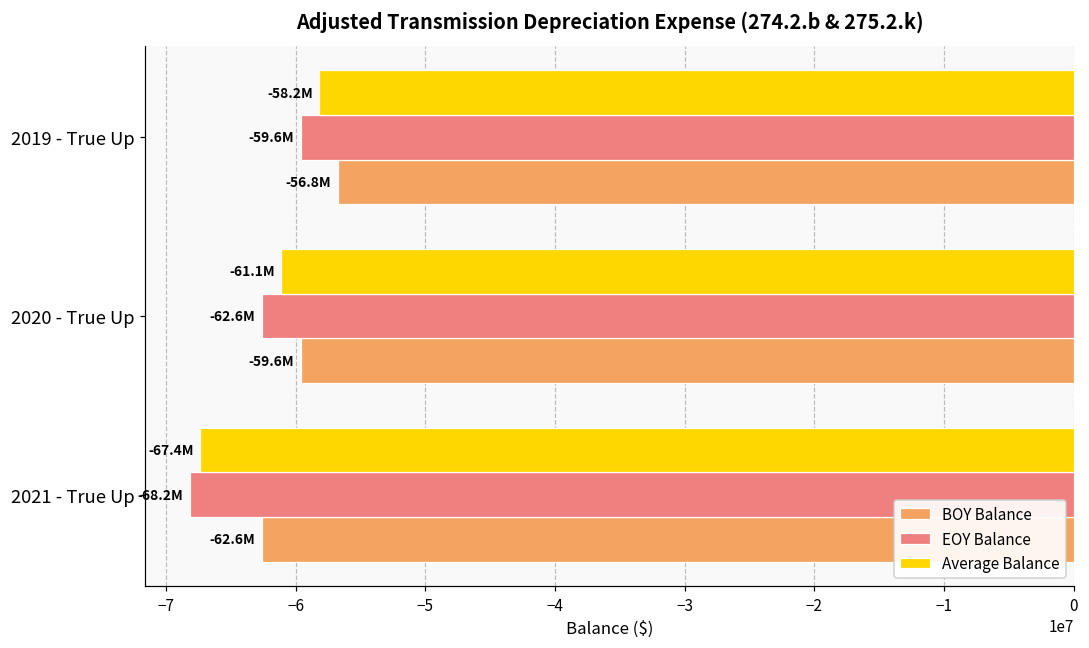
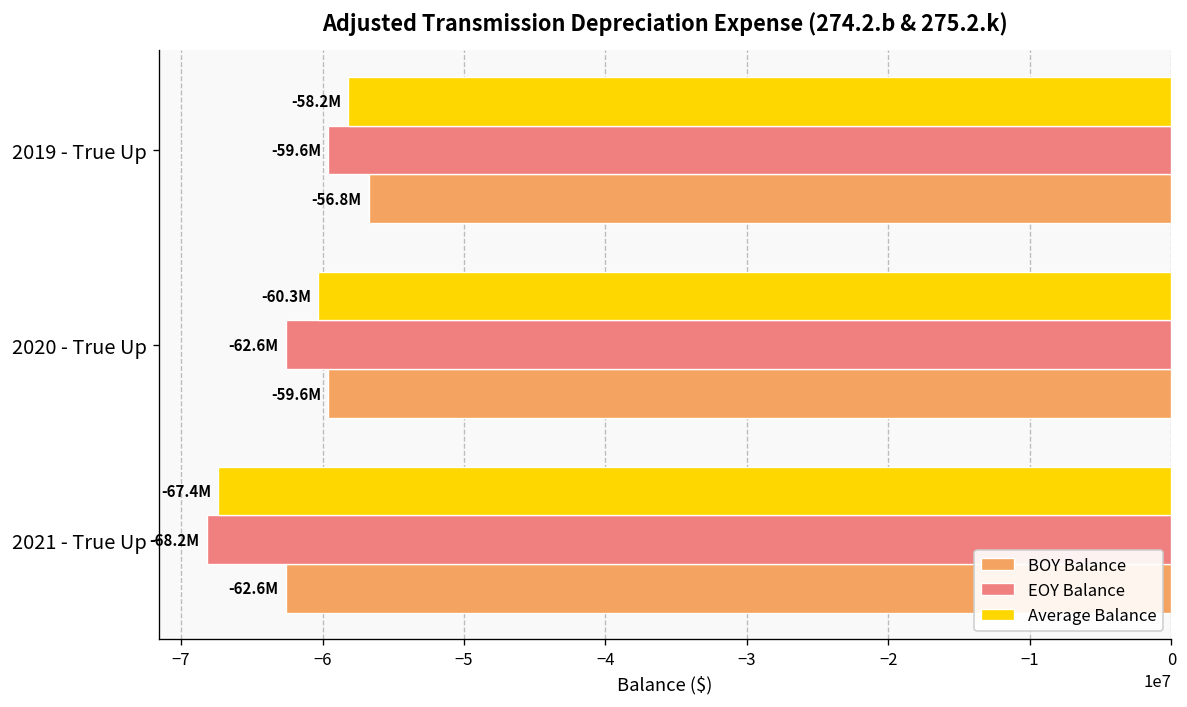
Average Balance, 2020 - True Up: -61.1M -> -60.3M
